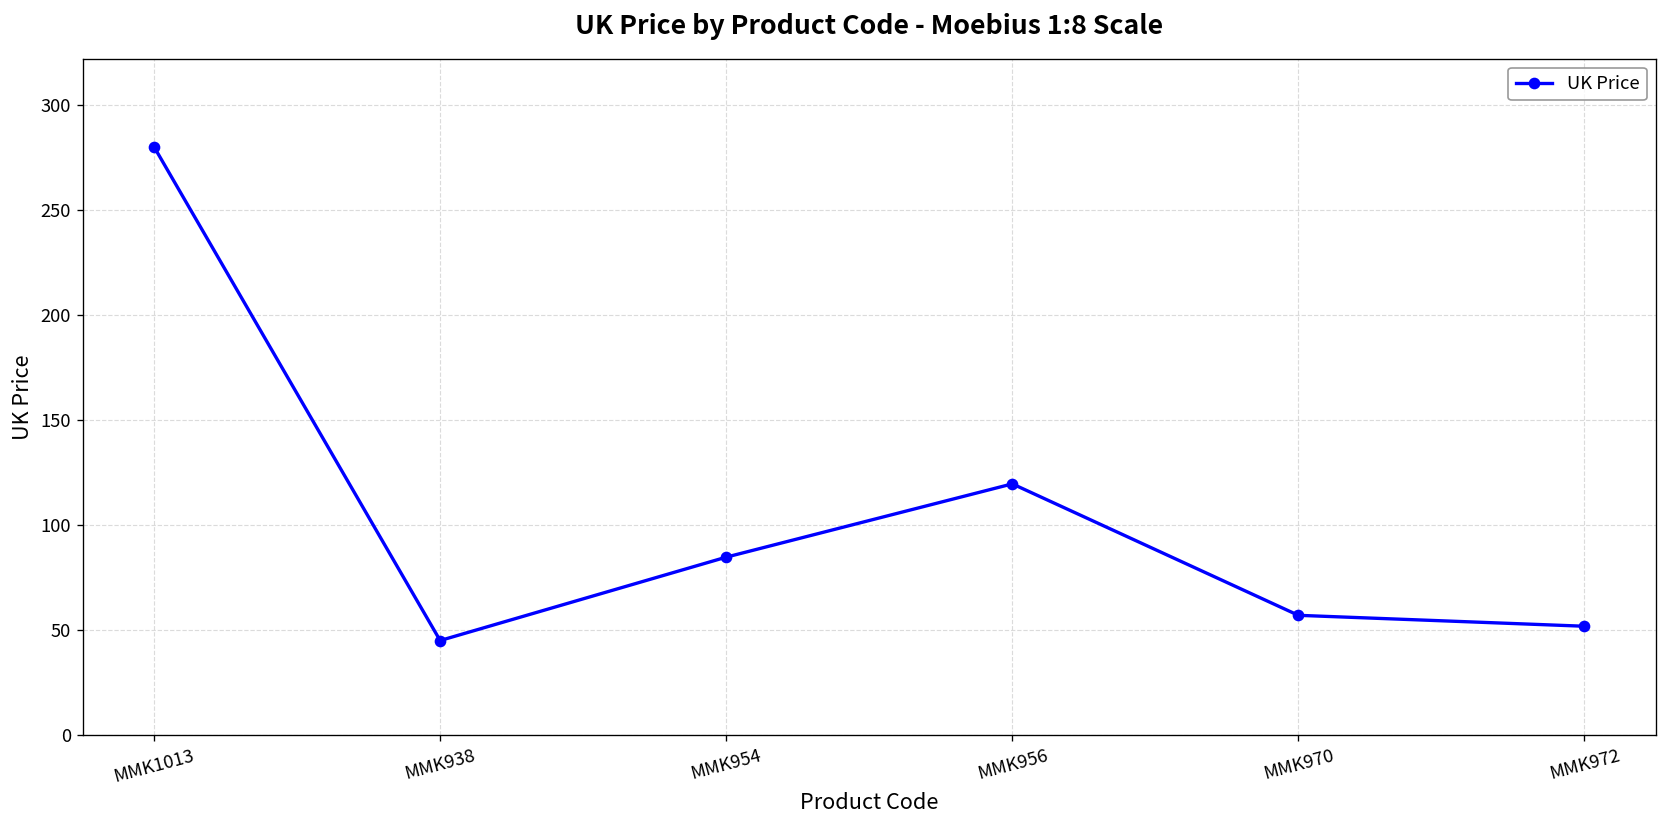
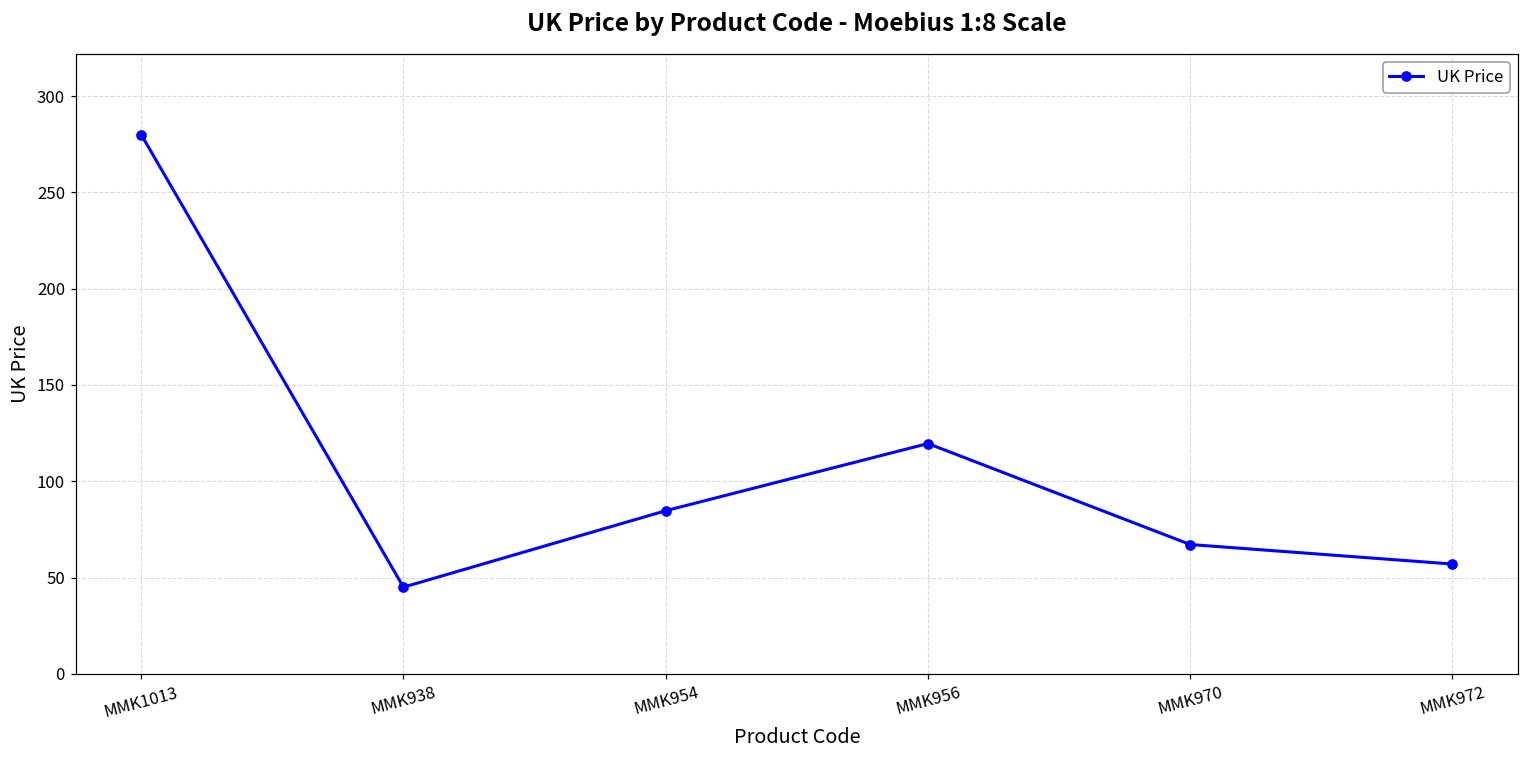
MMK970: 57 -> 67
MMK972: 52 -> 57
